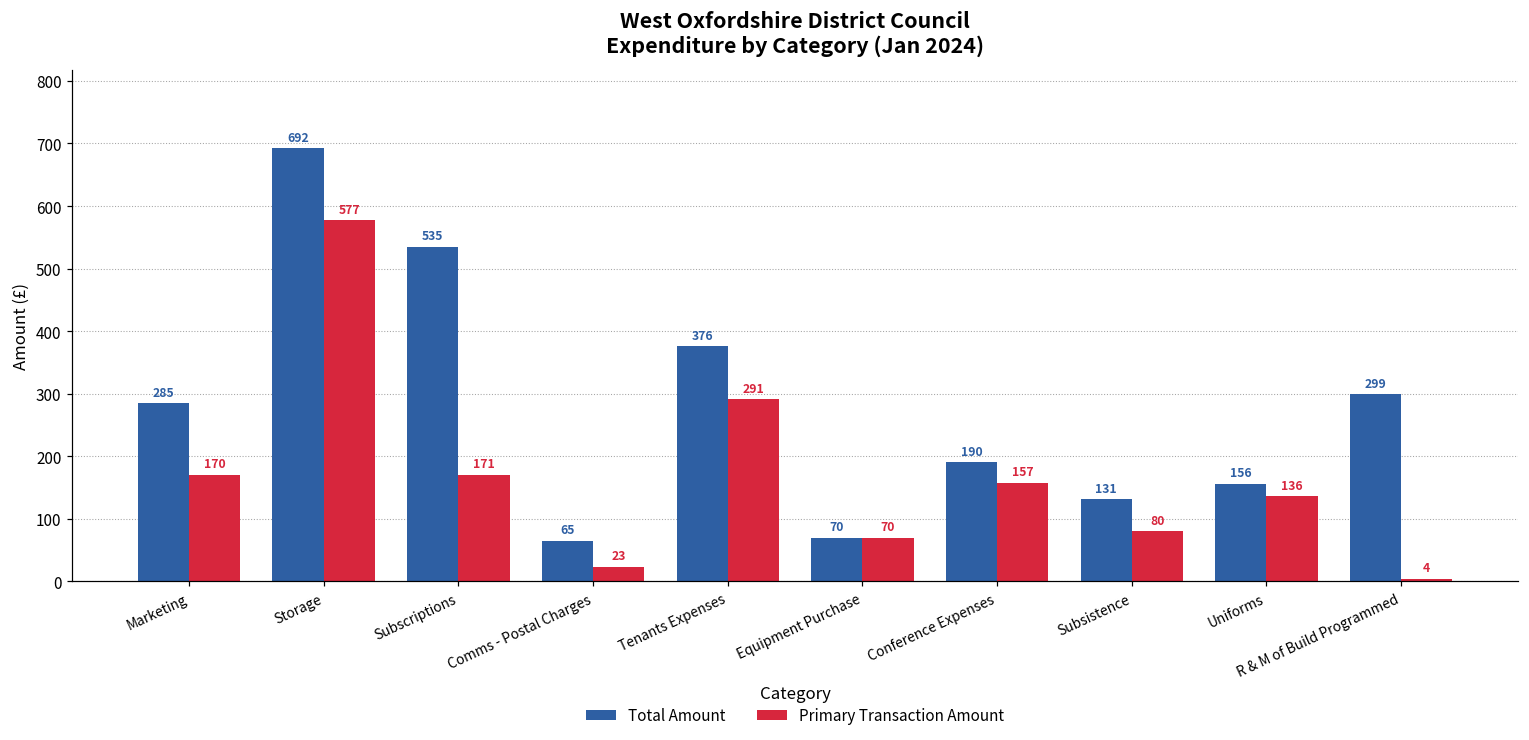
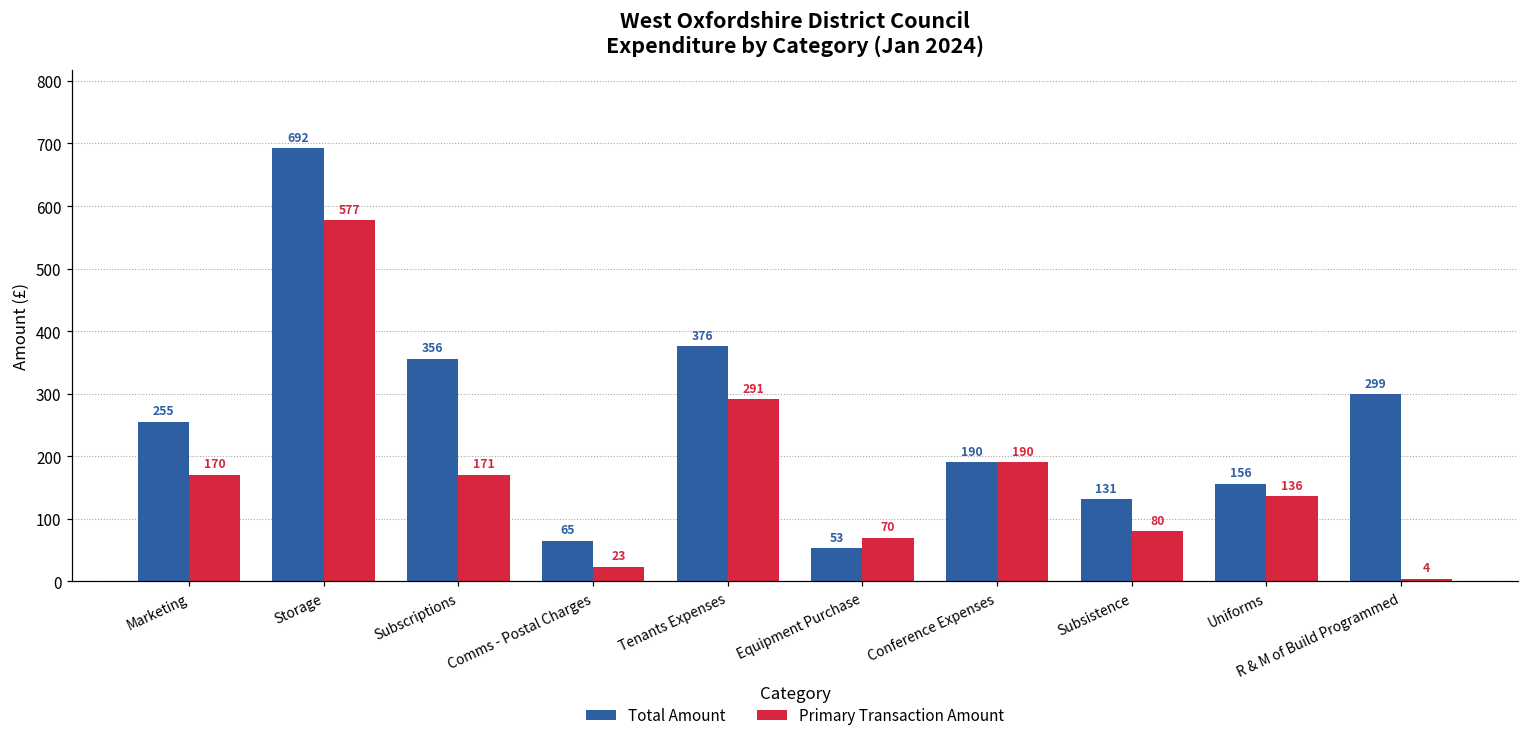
Total Amount, Marketing: 285 -> 255
Total Amount, Subscriptions: 535 -> 356
Total Amount, Equipment Purchase: 70 -> 53
Primary Transaction Amount, Conference Expenses: 157 -> 190
